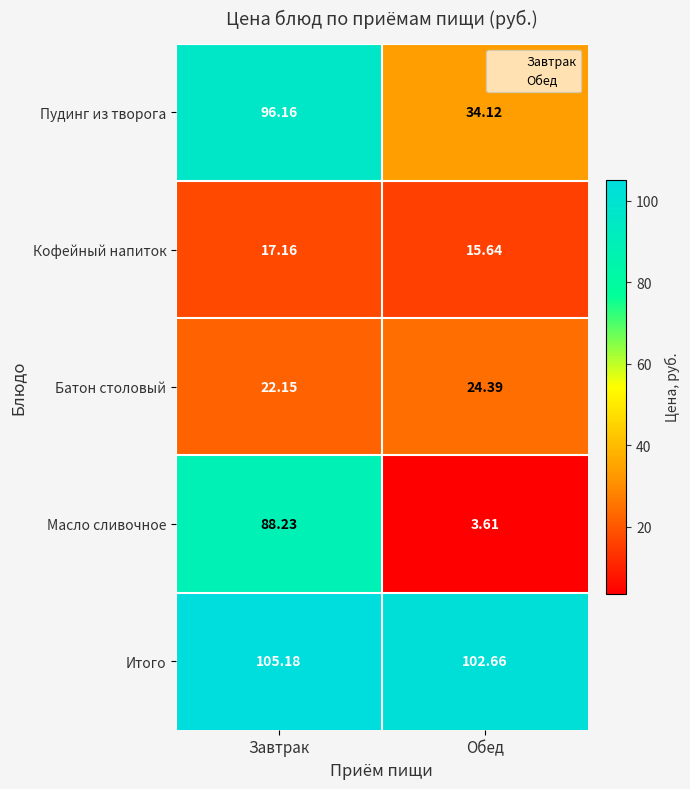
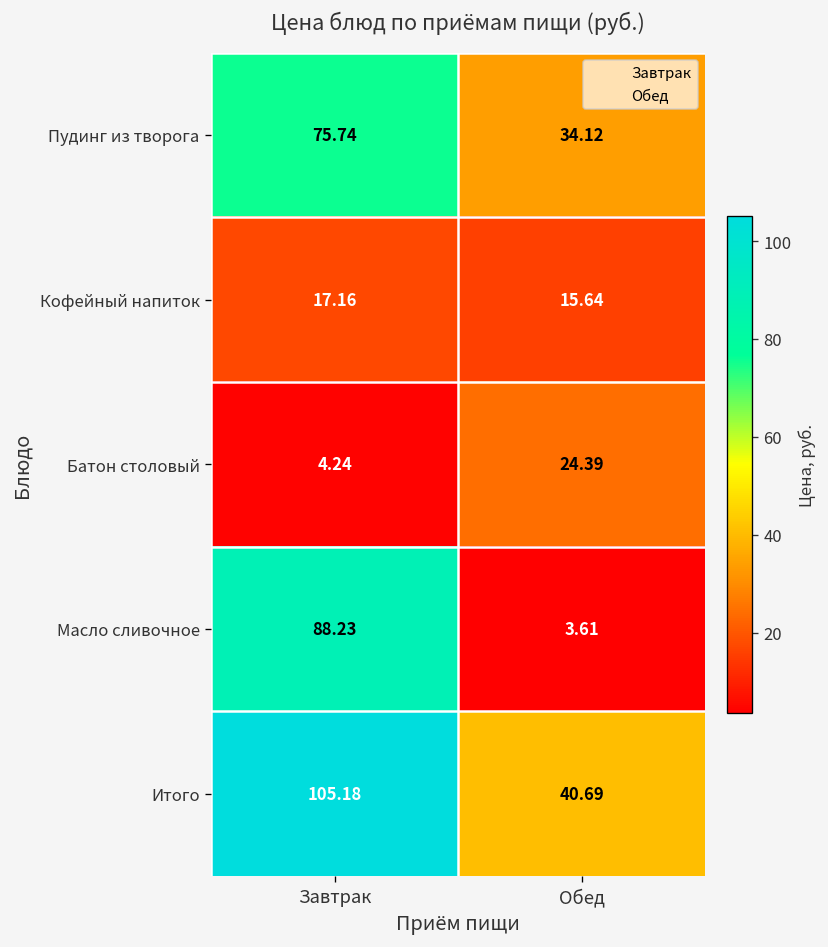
Пудинг из творога, Завтрак: 96.16 -> 75.74
Батон столовый, Завтрак: 22.15 -> 4.24
Итого, Обед: 102.66 -> 40.69
